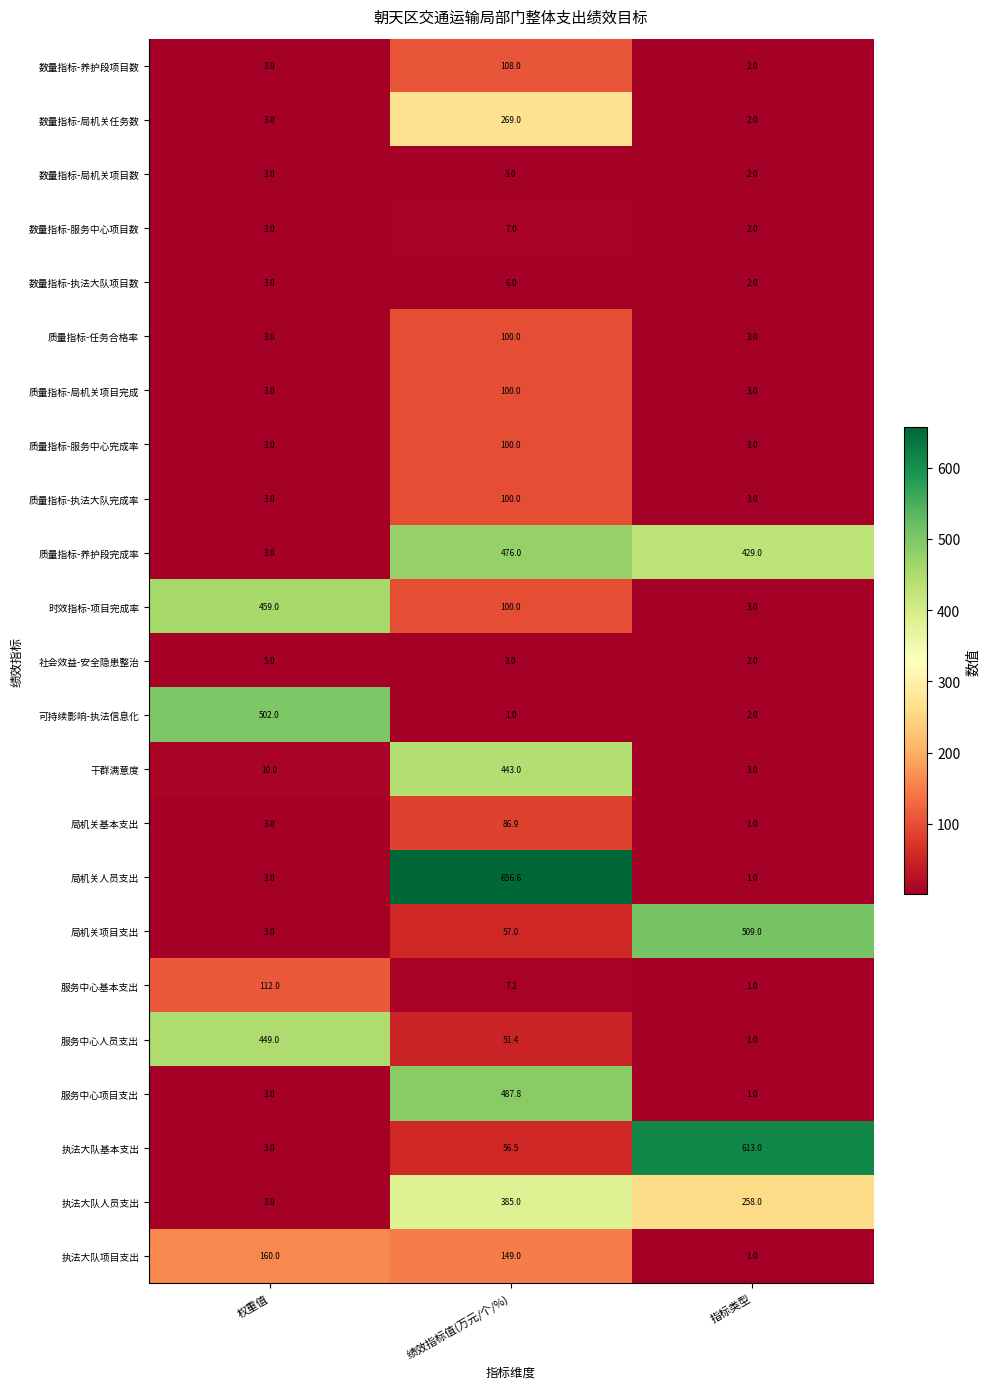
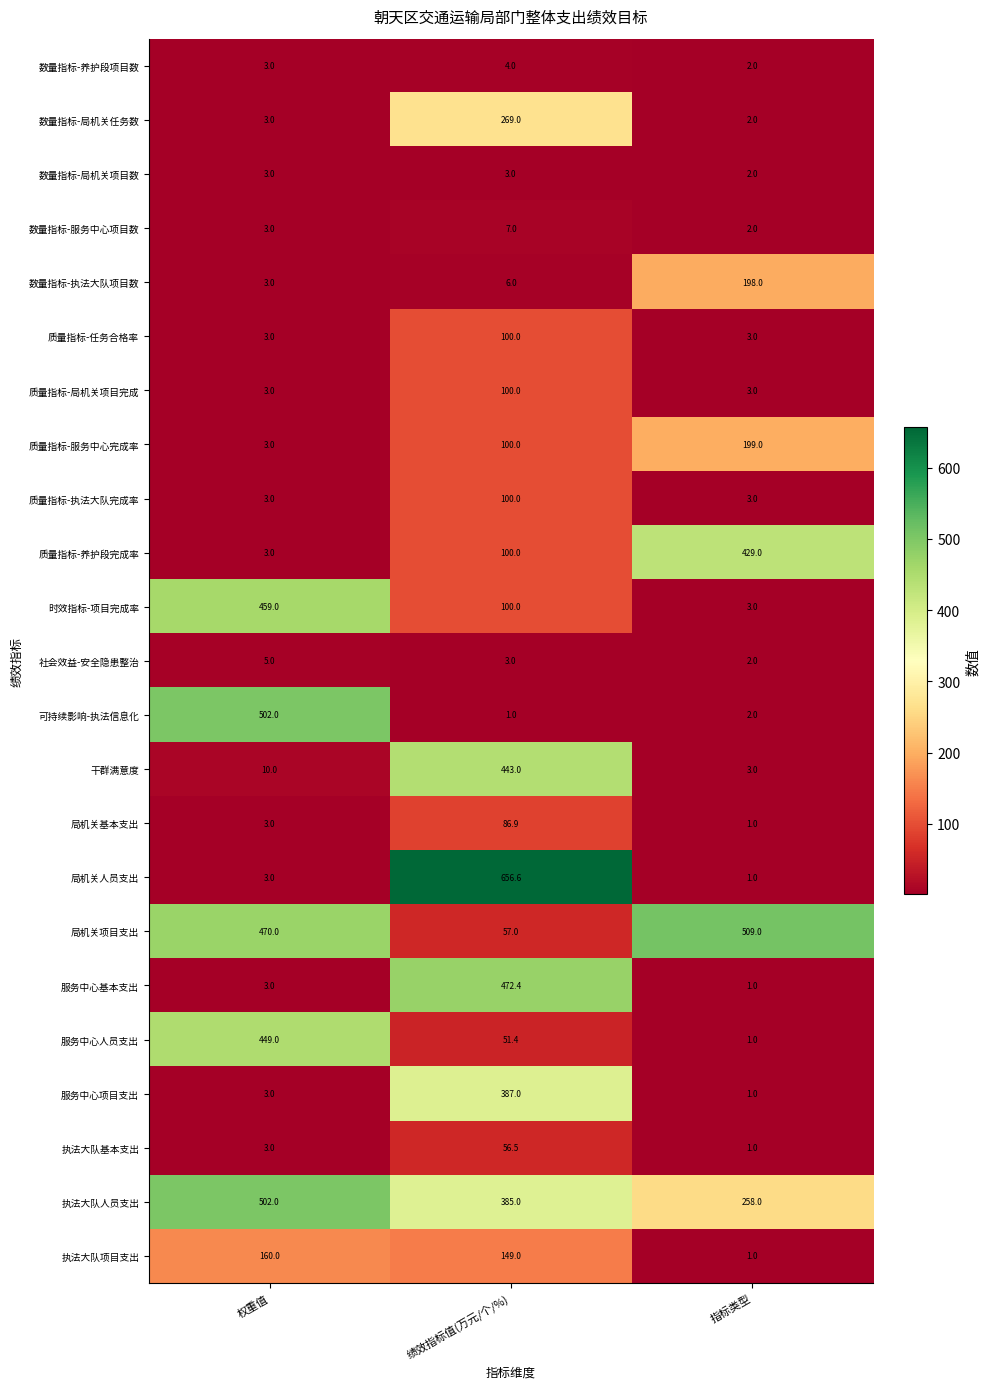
数量指标-养护段项目数, 绩效指标值(万元/个/%): 108.0 -> 4.0
数量指标-执法大队项目数, 指标类型: 2.0 -> 198.0
质量指标-服务中心完成率, 指标类型: 3.0 -> 199.0
质量指标-养护段完成率, 绩效指标值(万元/个/%): 476.0 -> 100.0
局机关项目支出, 权重值: 3.0 -> 470.0
服务中心基本支出, 权重值: 112.0 -> 3.0
服务中心基本支出, 绩效指标值(万元/个/%): 7.2 -> 472.4
服务中心项目支出, 绩效指标值(万元/个/%): 487.8 -> 387.0
执法大队基本支出, 指标类型: 613.0 -> 1.0
执法大队人员支出, 权重值: 3.0 -> 502.0
